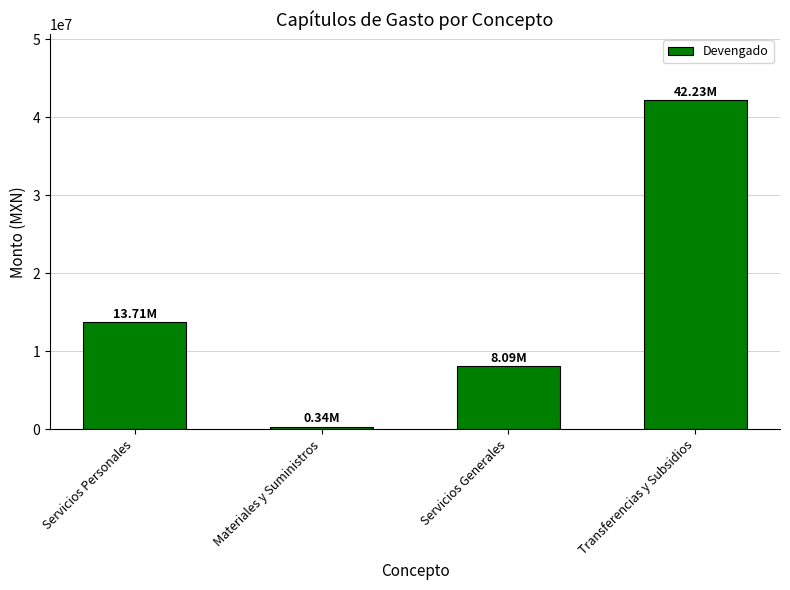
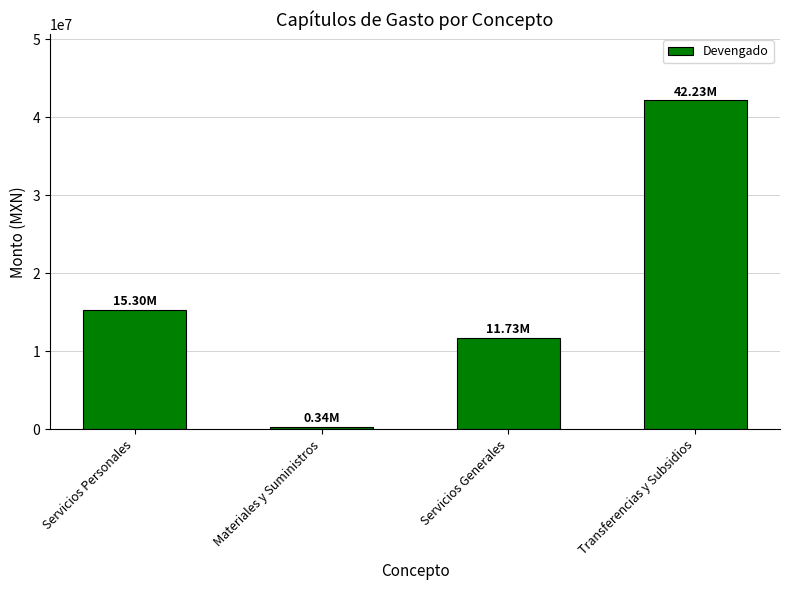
Servicios Personales: 13.71M -> 15.30M
Servicios Generales: 8.09M -> 11.73M
